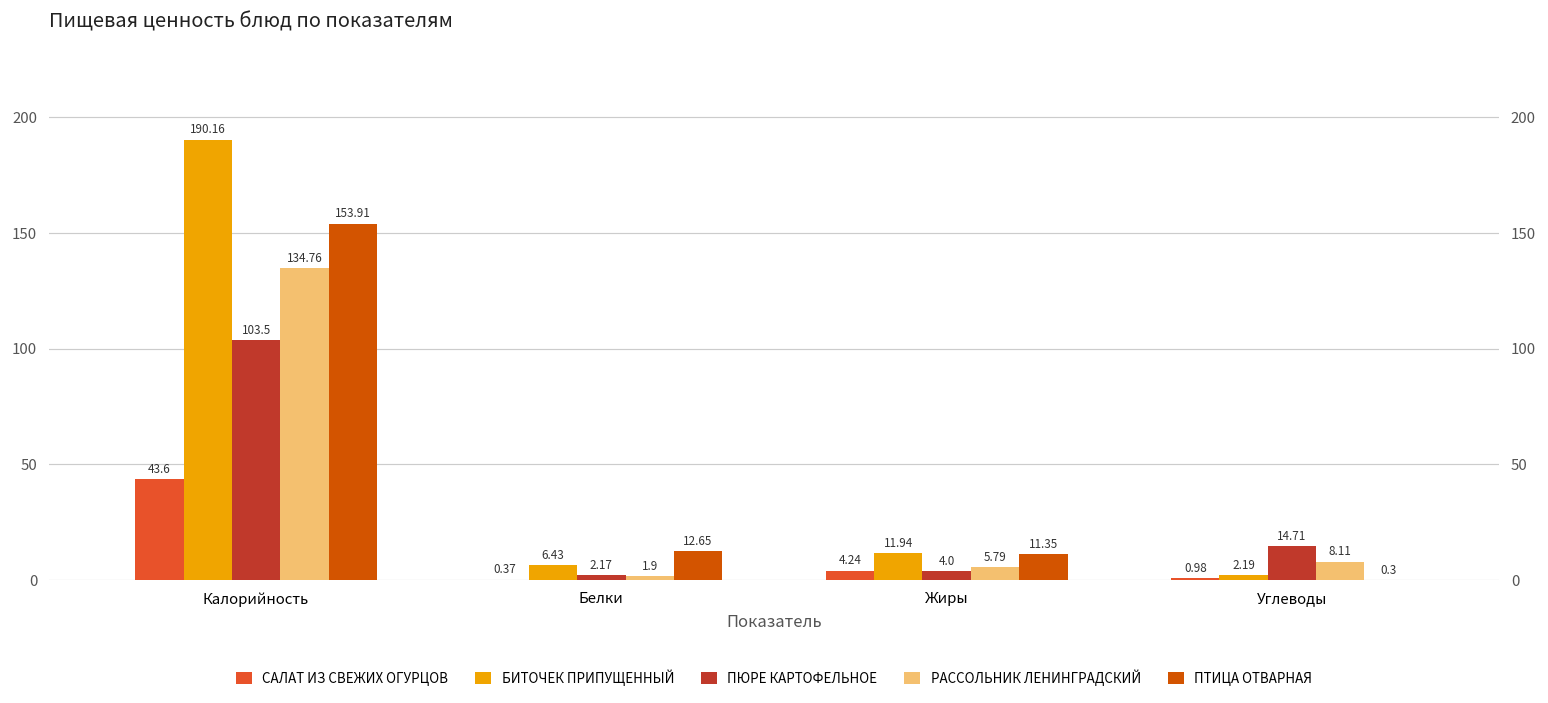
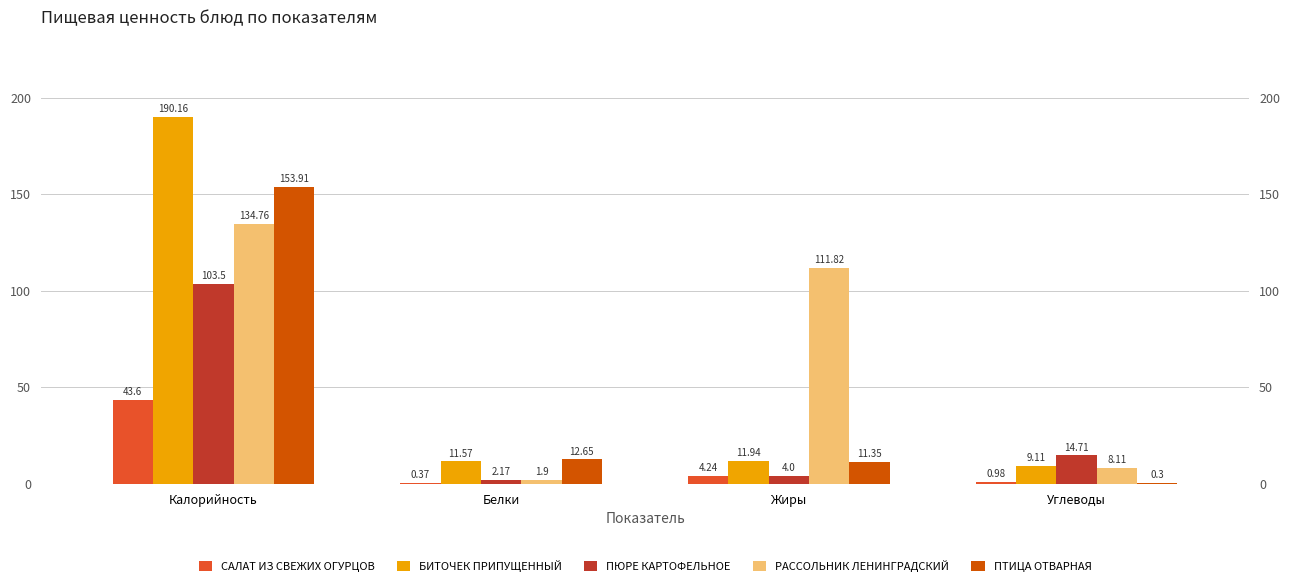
БИТОЧЕК ПРИПУЩЕННЫЙ, Белки: 6.43 -> 11.57
РАССОЛЬНИК ЛЕНИНГРАДСКИЙ, Жиры: 5.79 -> 111.82
БИТОЧЕК ПРИПУЩЕННЫЙ, Углеводы: 2.19 -> 9.11
